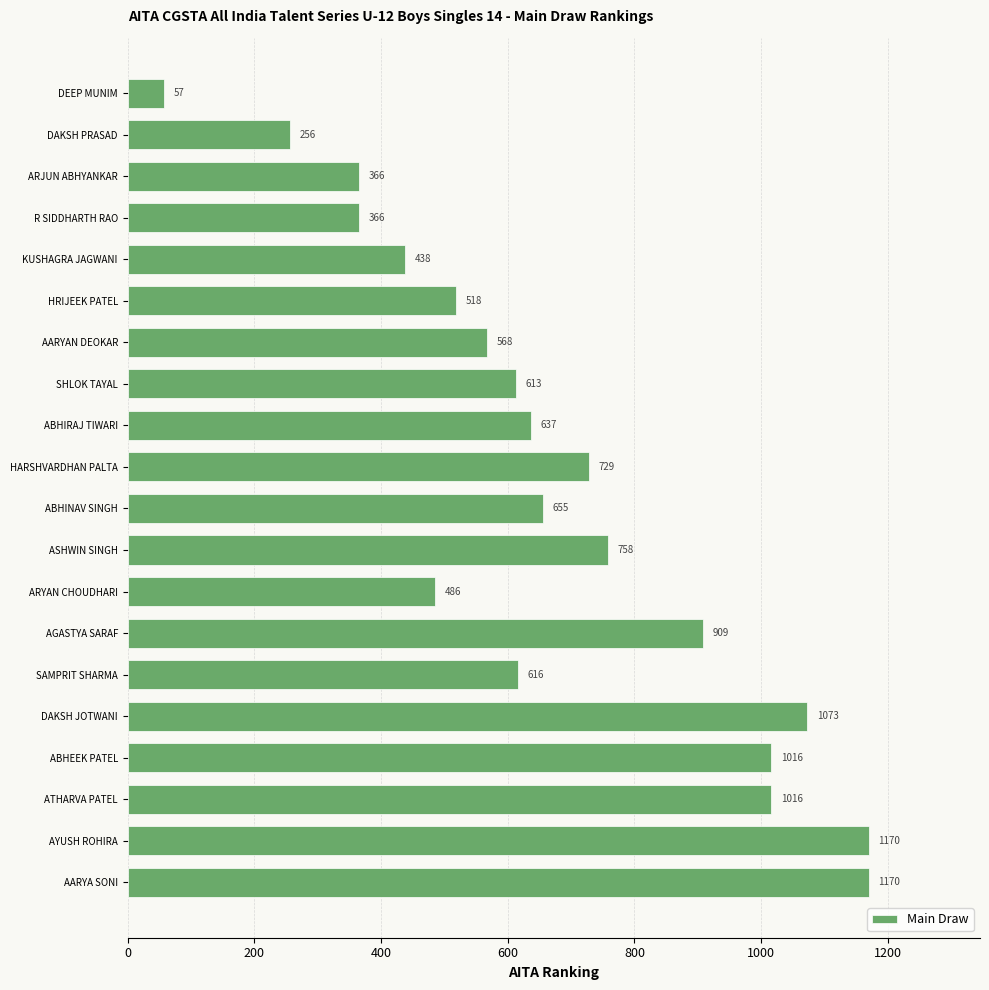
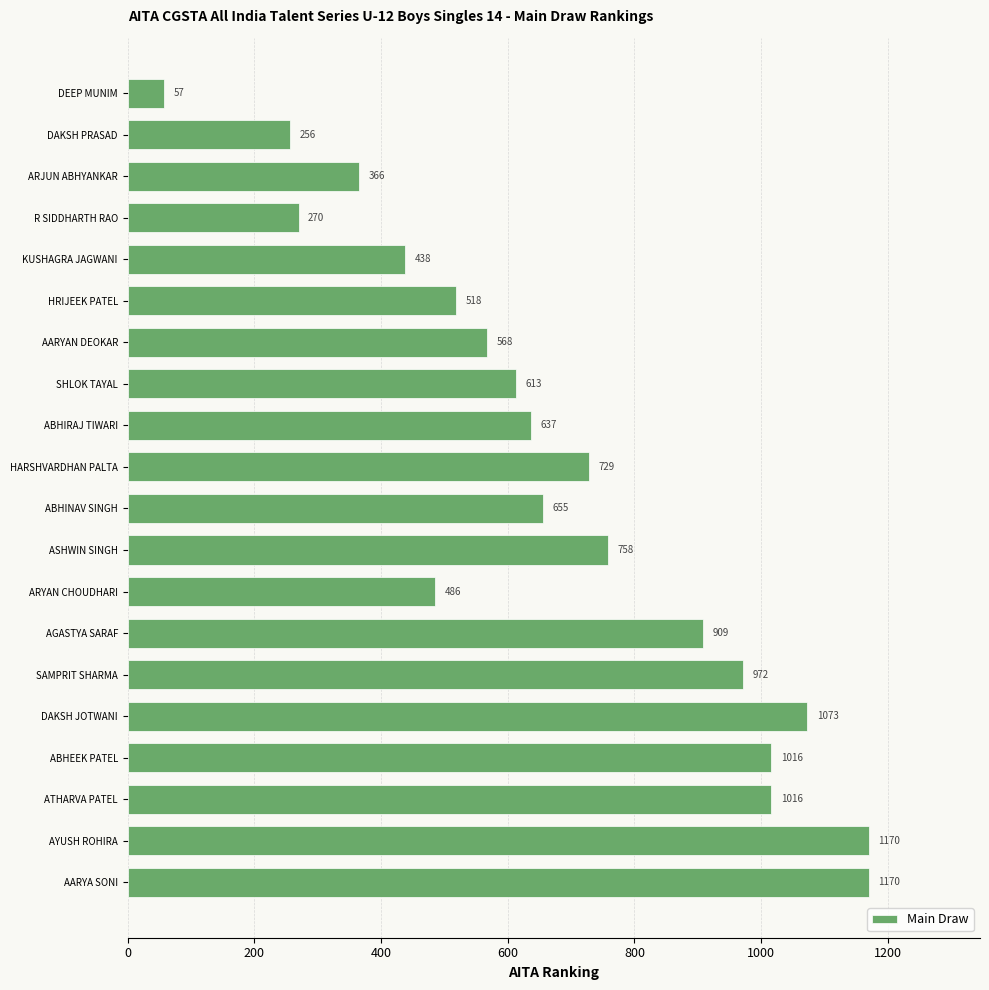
R SIDDHARTH RAO: 366 -> 270
SAMPRIT SHARMA: 616 -> 972
